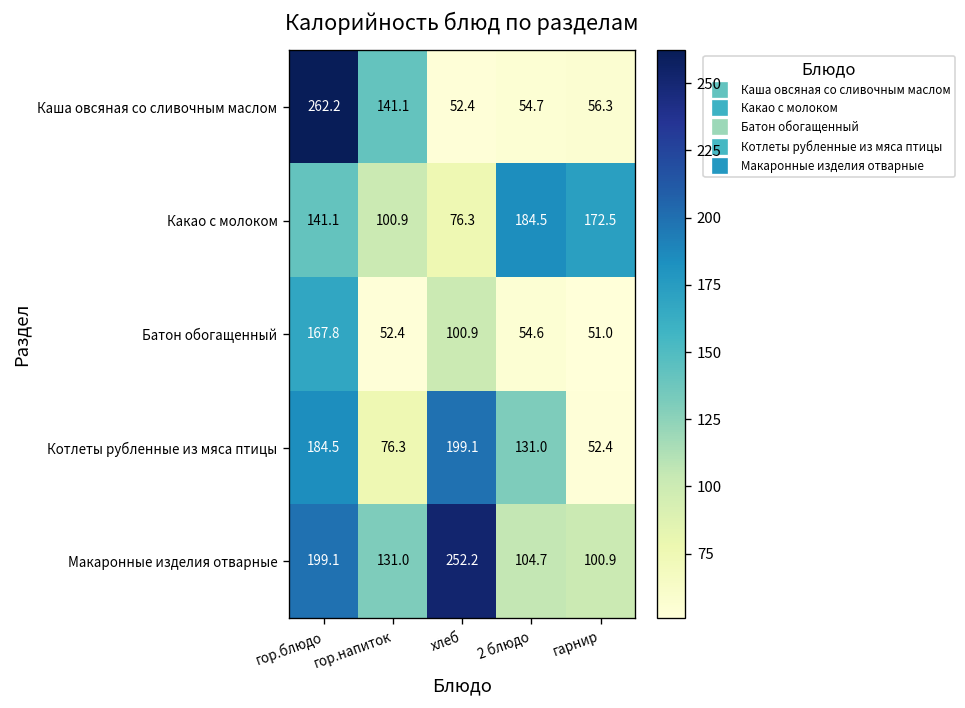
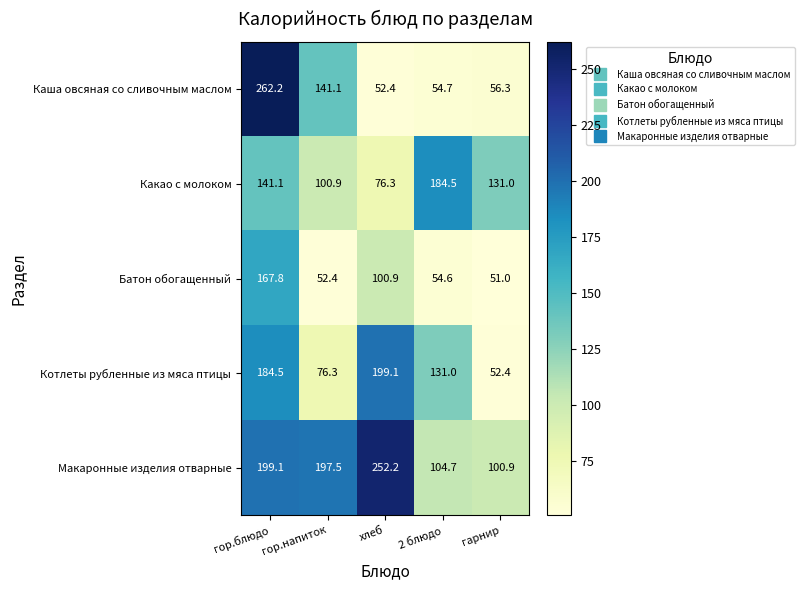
Какао с молоком, гарнир: 172.5 -> 131.0
Макаронные изделия отварные, гор.напиток: 131.0 -> 197.5
